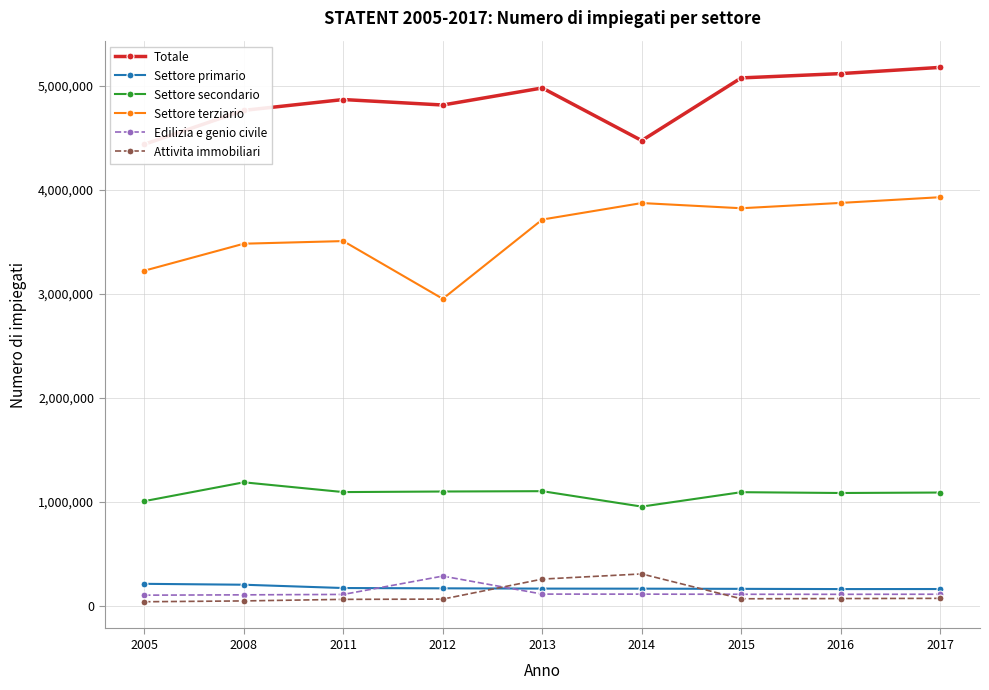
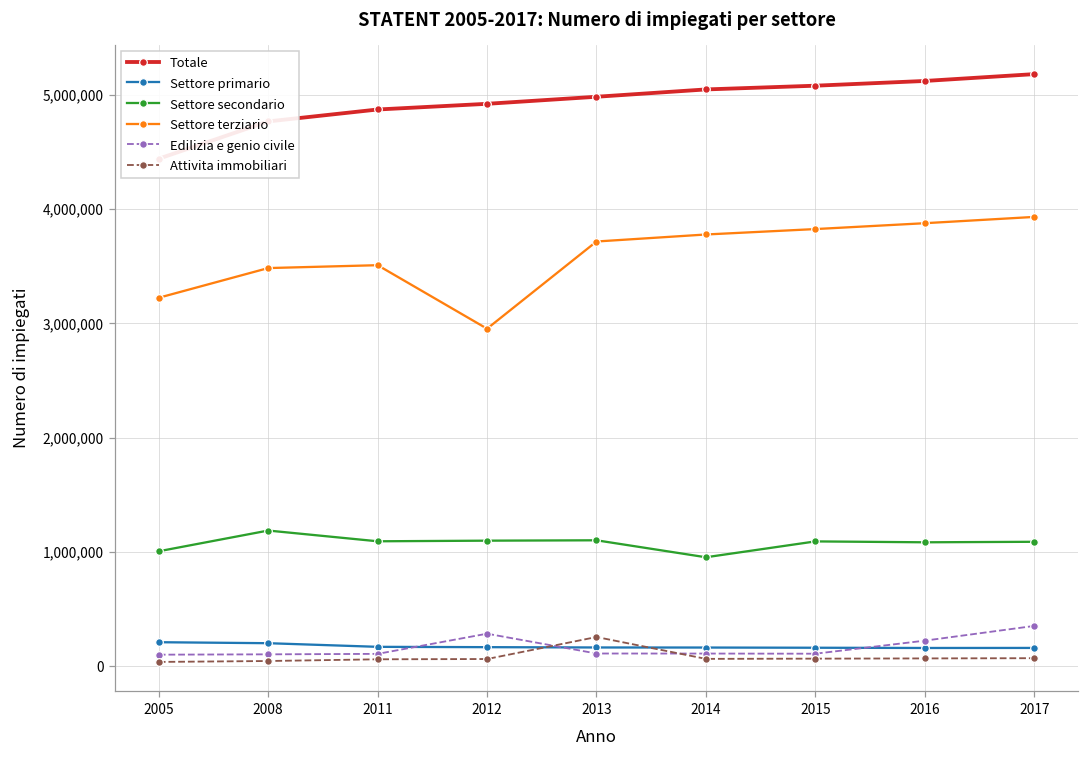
Totale, 2012: 4,820,000 -> 4,920,000
Totale, 2014: 4,480,000 -> 5,050,000
Settore terziario, 2014: 3,870,000 -> 3,780,000
Attivita immobiliari, 2014: 310,000 -> 60,000
Edilizia e genio civile, 2016: 110,000 -> 220,000
Edilizia e genio civile, 2017: 110,000 -> 350,000
